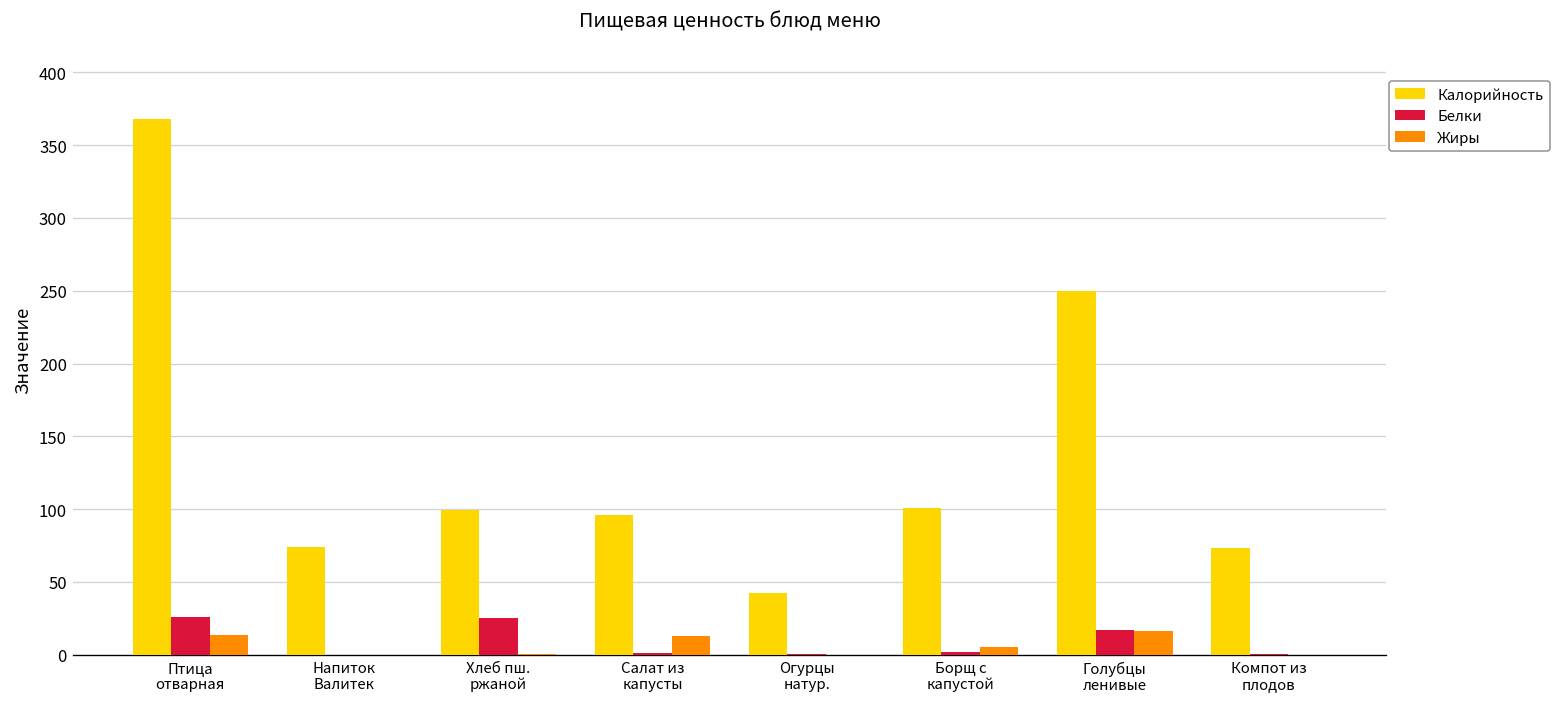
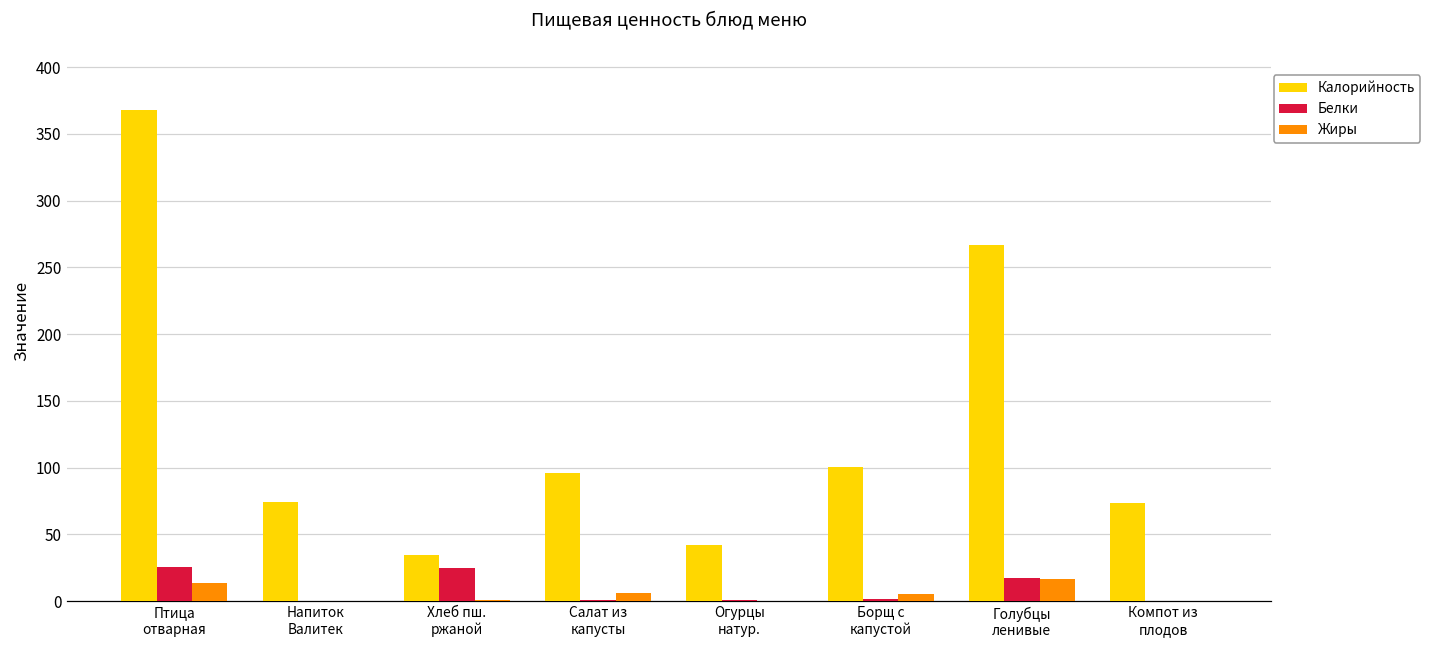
Калорийность, Хлеб пш. ржаной: 99 -> 35
Жиры, Салат из капусты: 13 -> 6
Калорийность, Голубцы ленивые: 250 -> 267
